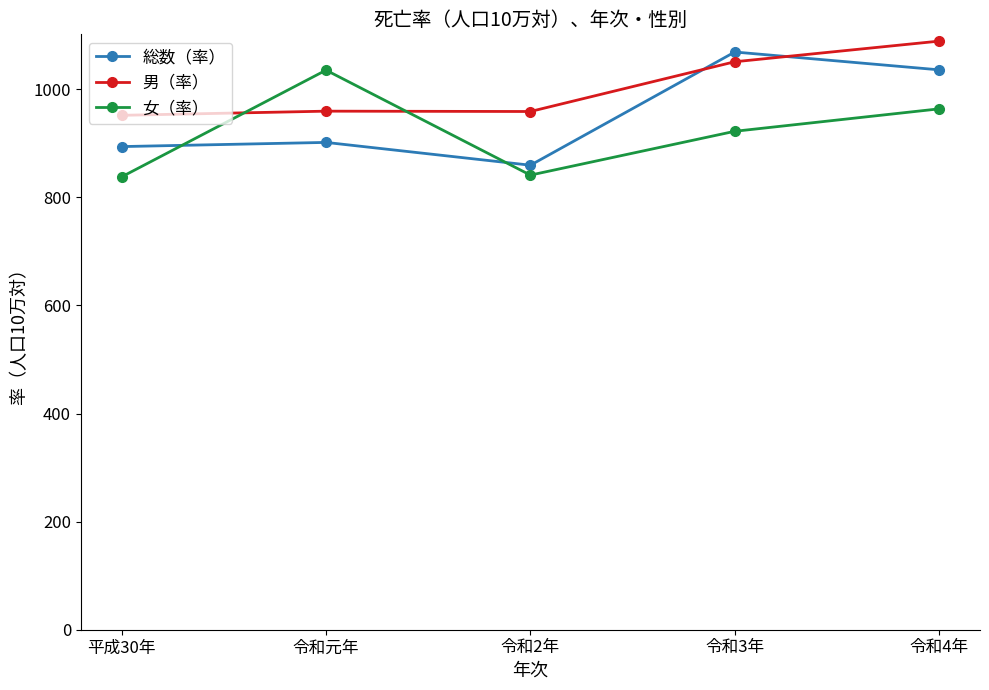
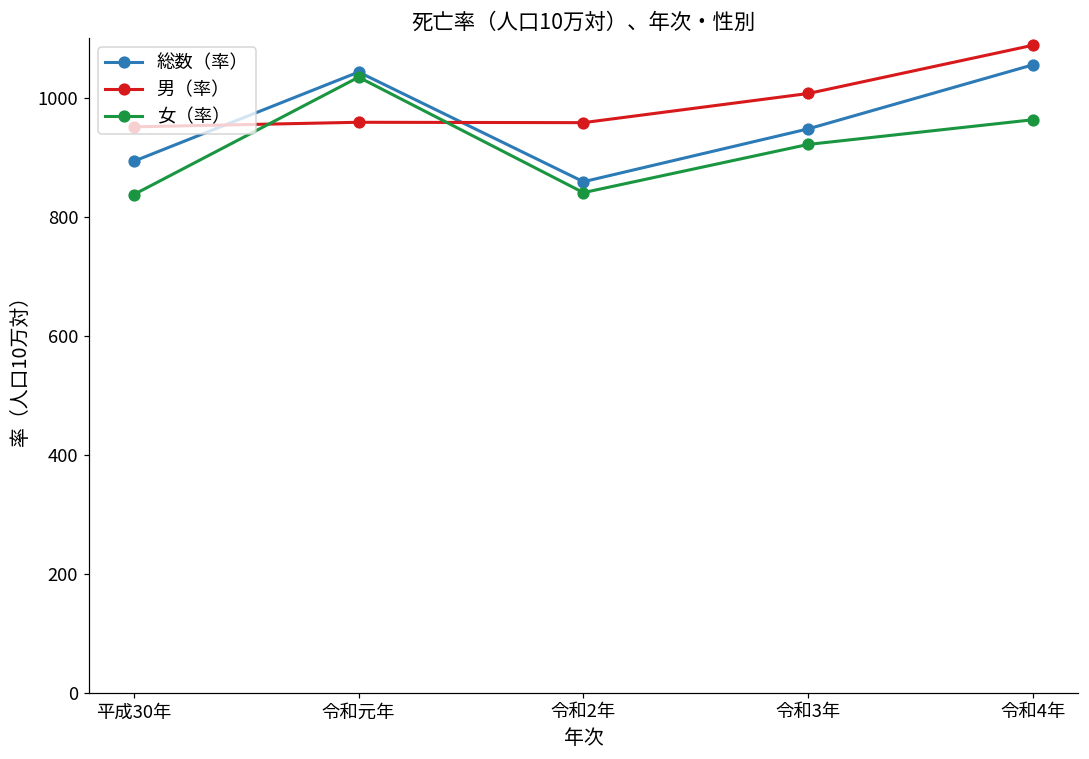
総数（率）, 令和元年: 900 -> 1040
総数（率）, 令和3年: 1070 -> 950
男（率）, 令和3年: 1050 -> 1010
総数（率）, 令和4年: 1040 -> 1060
